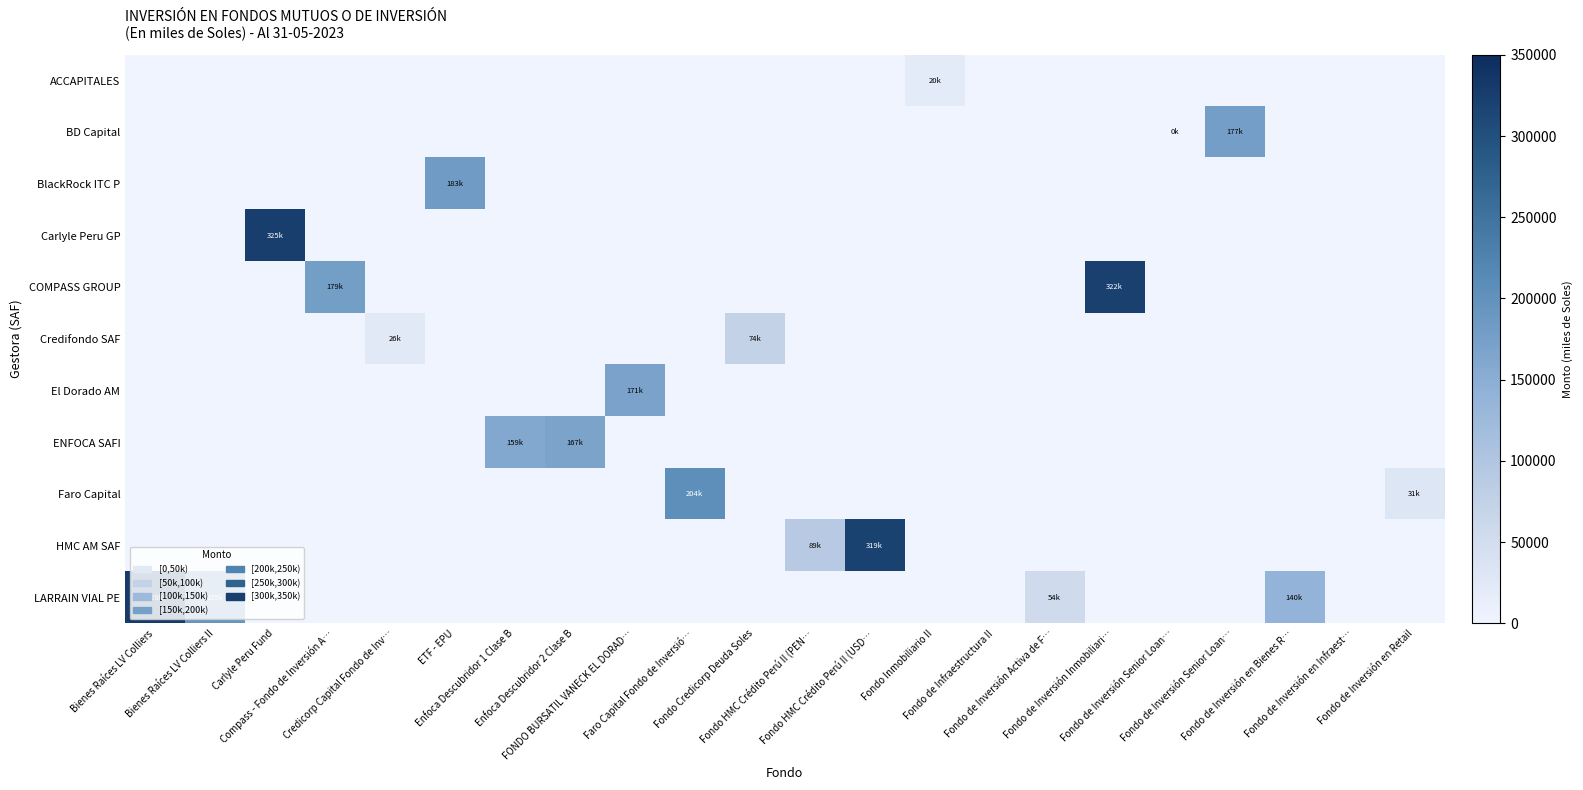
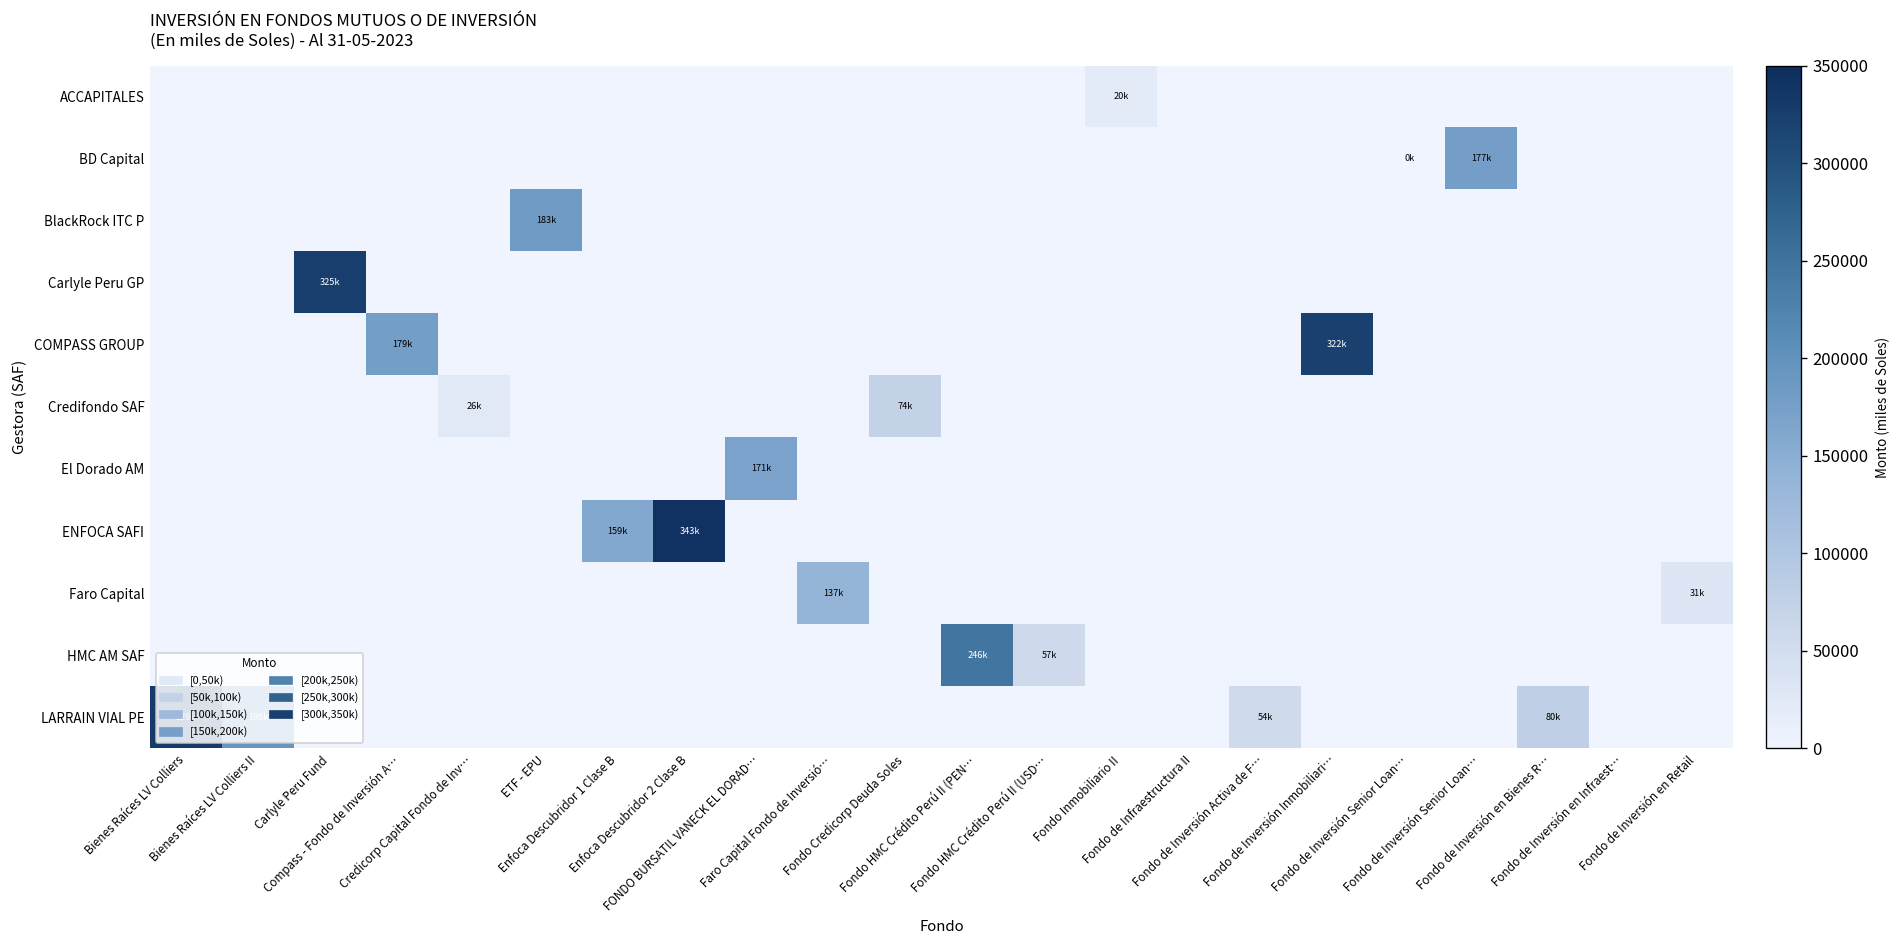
ENFOCA SAFI, Enfoca Descubridor 2 Clase B: 167k -> 343k
Faro Capital, Faro Capital Fondo de Inversió…: 204k -> 137k
HMC AM SAF, Fondo HMC Crédito Perú II (PEN…: 89k -> 246k
HMC AM SAF, Fondo HMC Crédito Perú II (USD…: 319k -> 57k
LARRAIN VIAL PE, Fondo de Inversión en Bienes R…: 140k -> 80k
